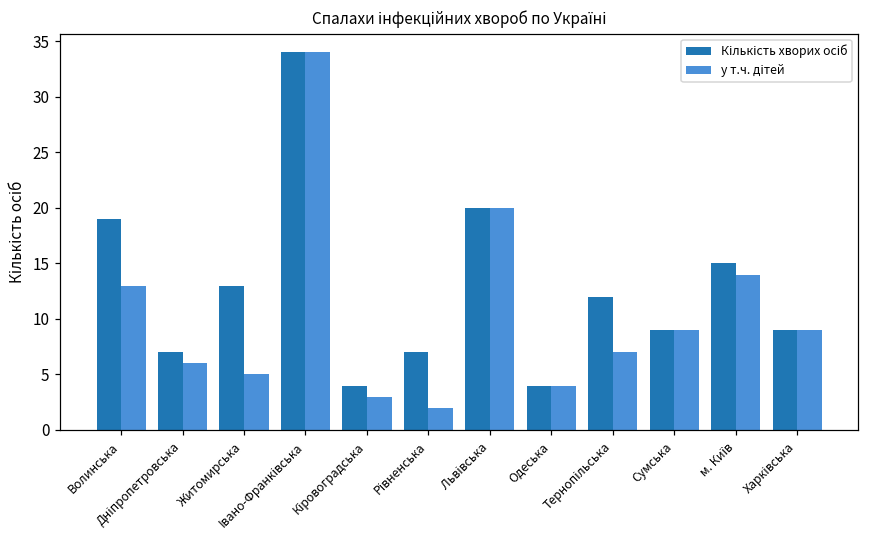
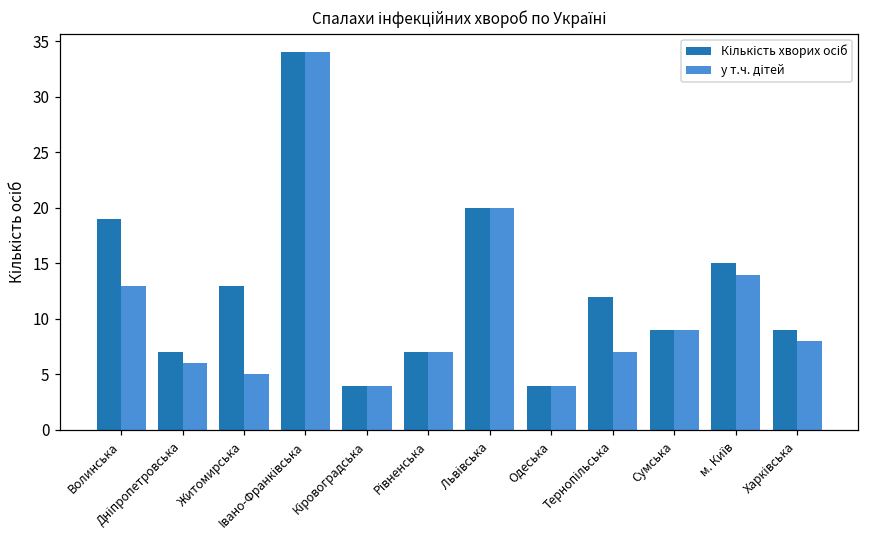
у т.ч. дітей, Кіровоградська: 3 -> 4
у т.ч. дітей, Рівненська: 2 -> 7
у т.ч. дітей, Харківська: 9 -> 8
